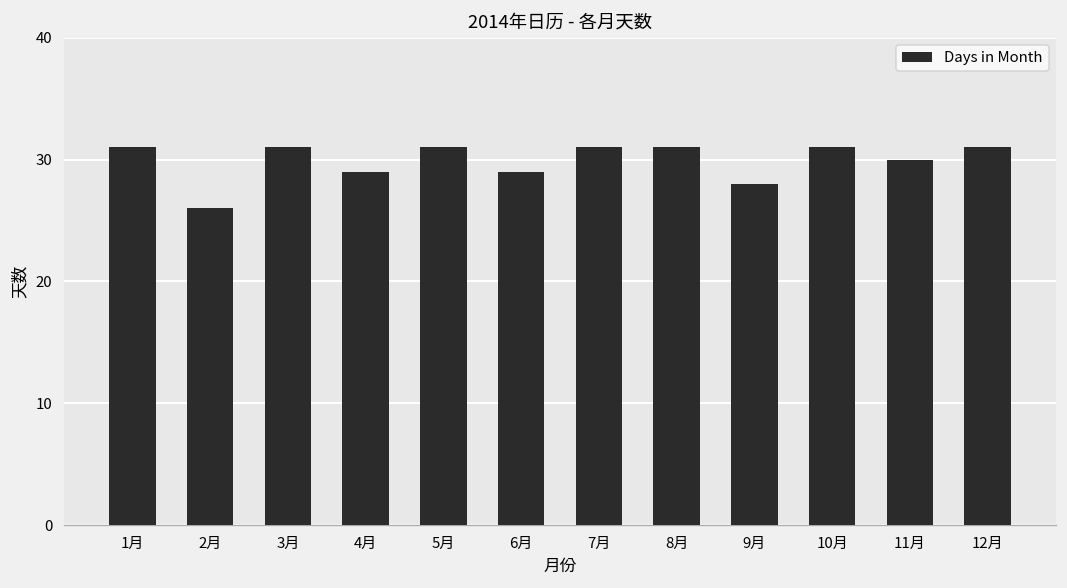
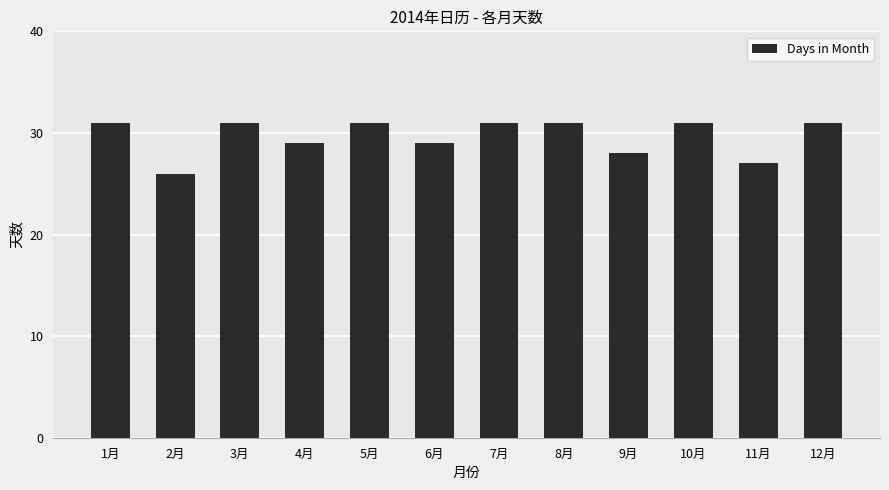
11月: 30 -> 27
